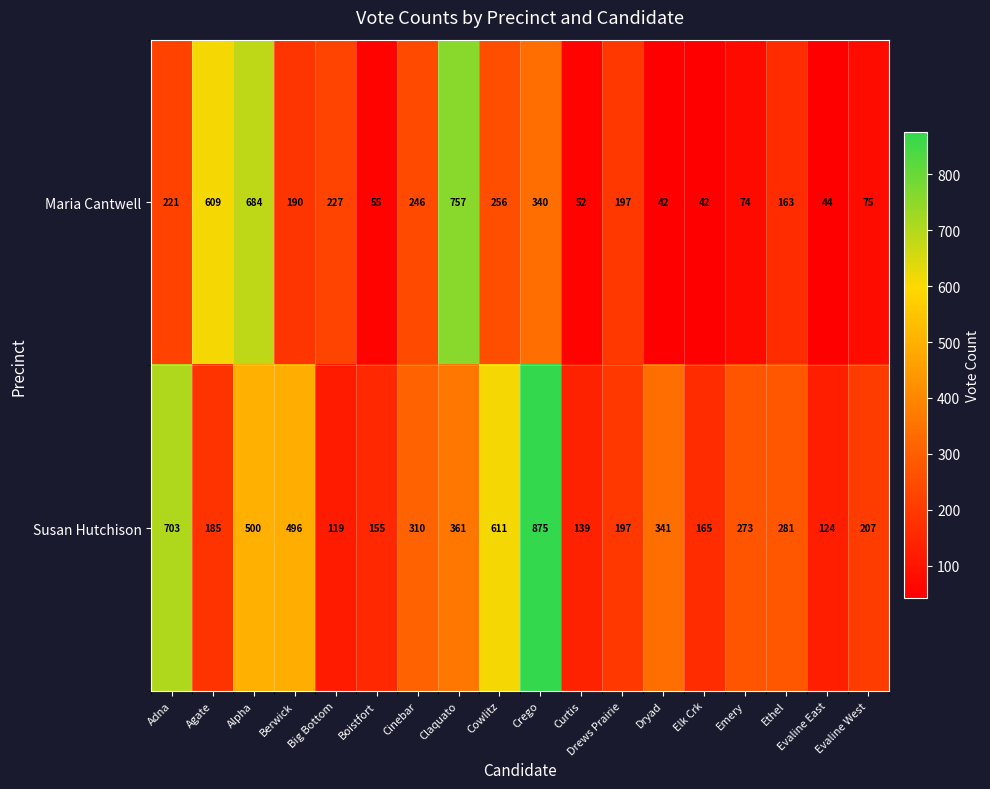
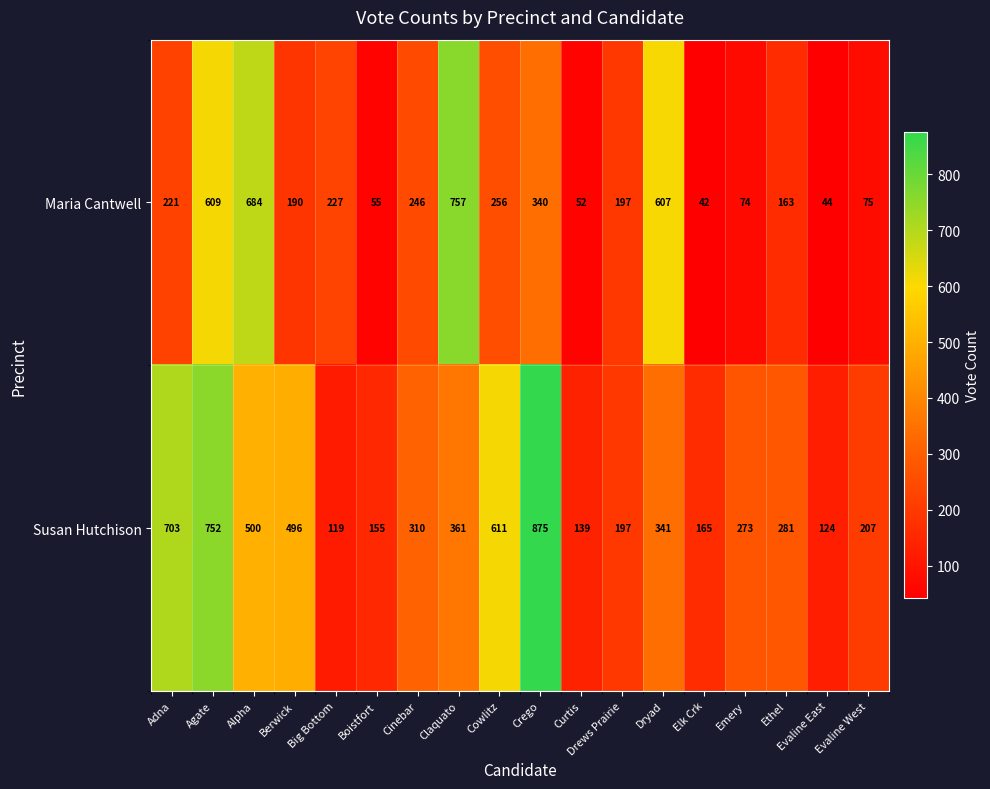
Maria Cantwell, Dryad: 42 -> 607
Susan Hutchison, Agate: 185 -> 752
